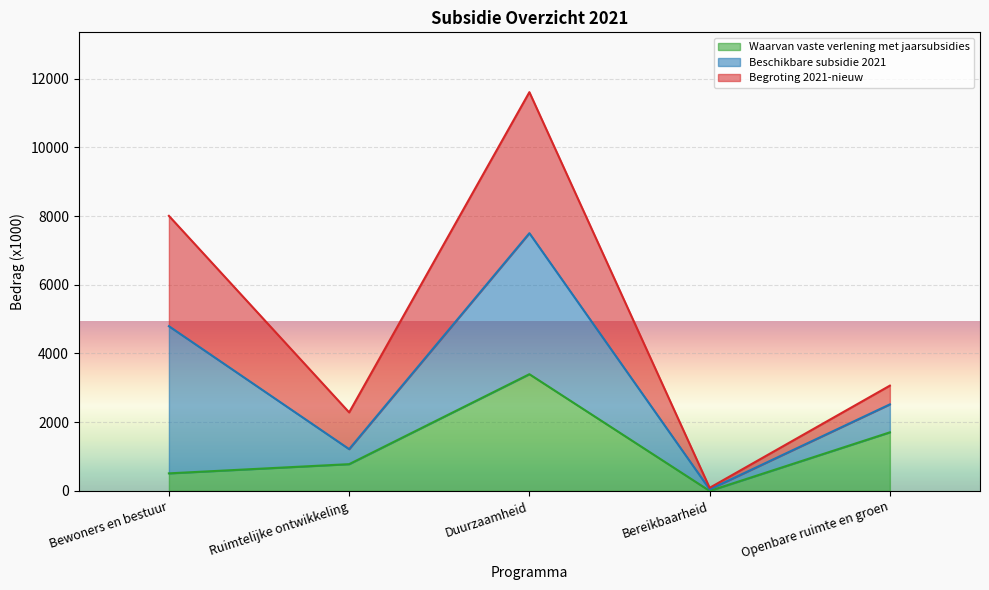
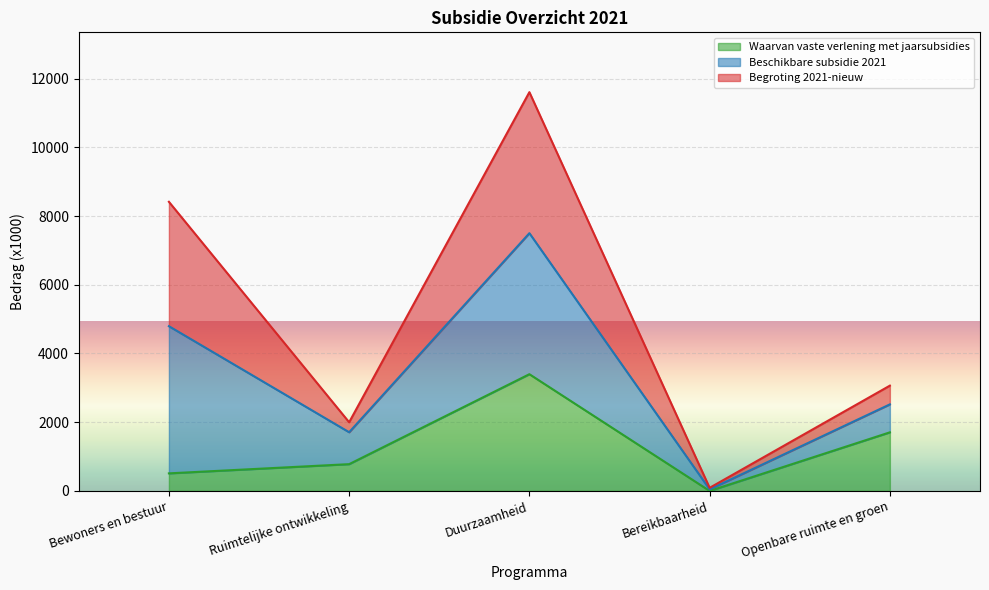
Begroting 2021-nieuw, Bewoners en bestuur: 3200 -> 3600
Beschikbare subsidie 2021, Ruimtelijke ontwikkeling: 400 -> 900
Begroting 2021-nieuw, Ruimtelijke ontwikkeling: 1100 -> 300
